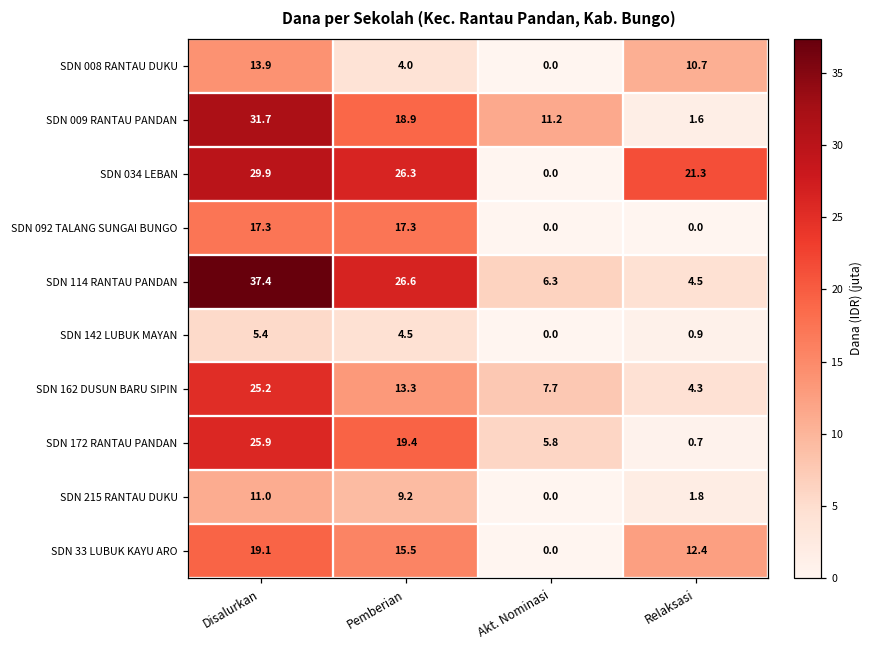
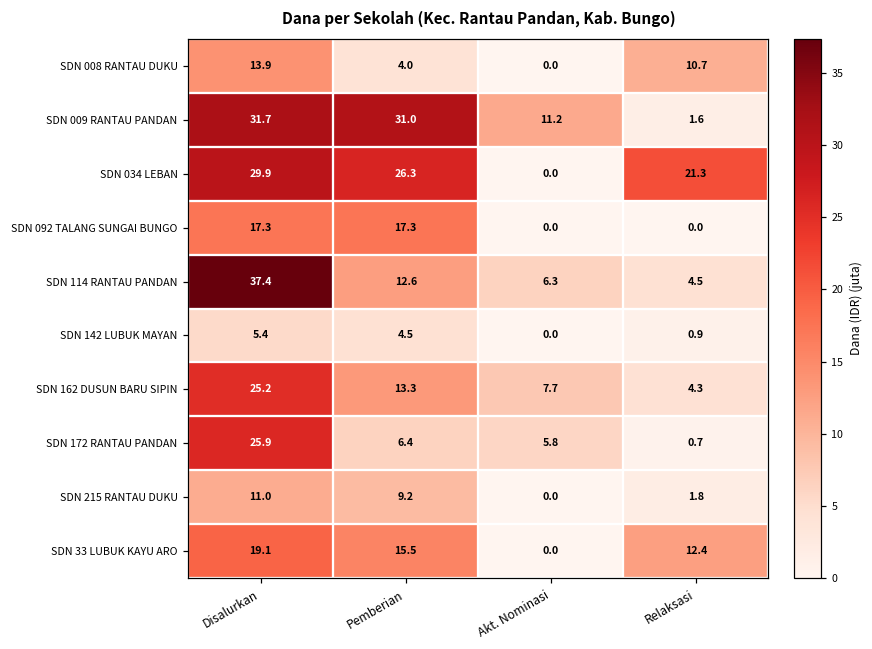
SDN 009 RANTAU PANDAN, Pemberian: 18.9 -> 31.0
SDN 114 RANTAU PANDAN, Pemberian: 26.6 -> 12.6
SDN 172 RANTAU PANDAN, Pemberian: 19.4 -> 6.4
